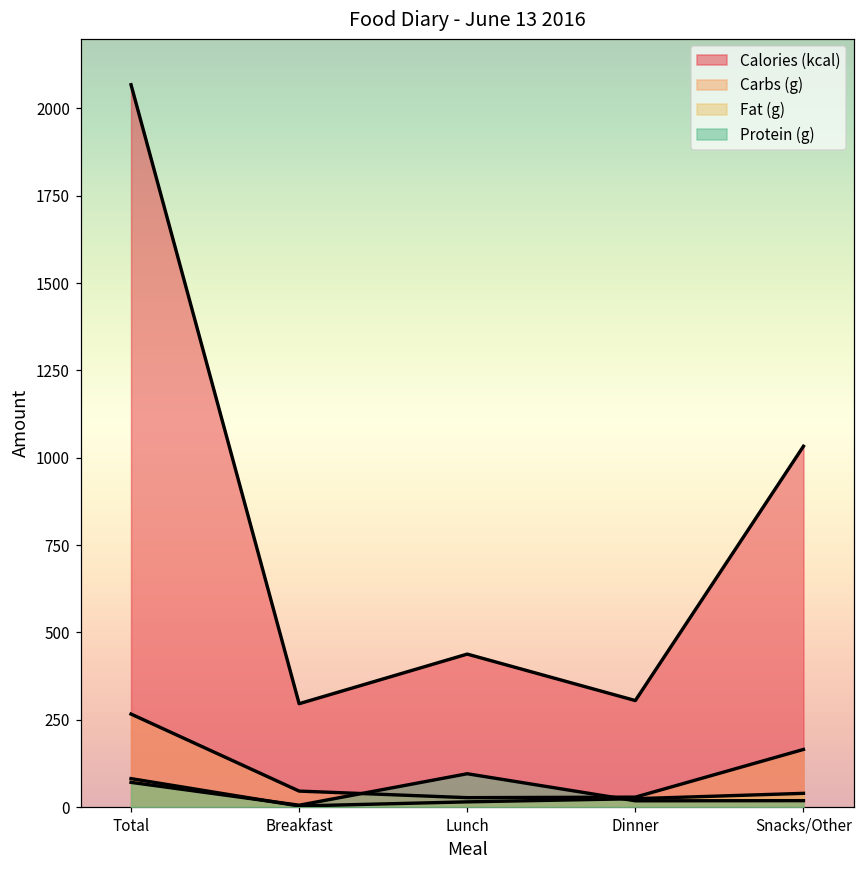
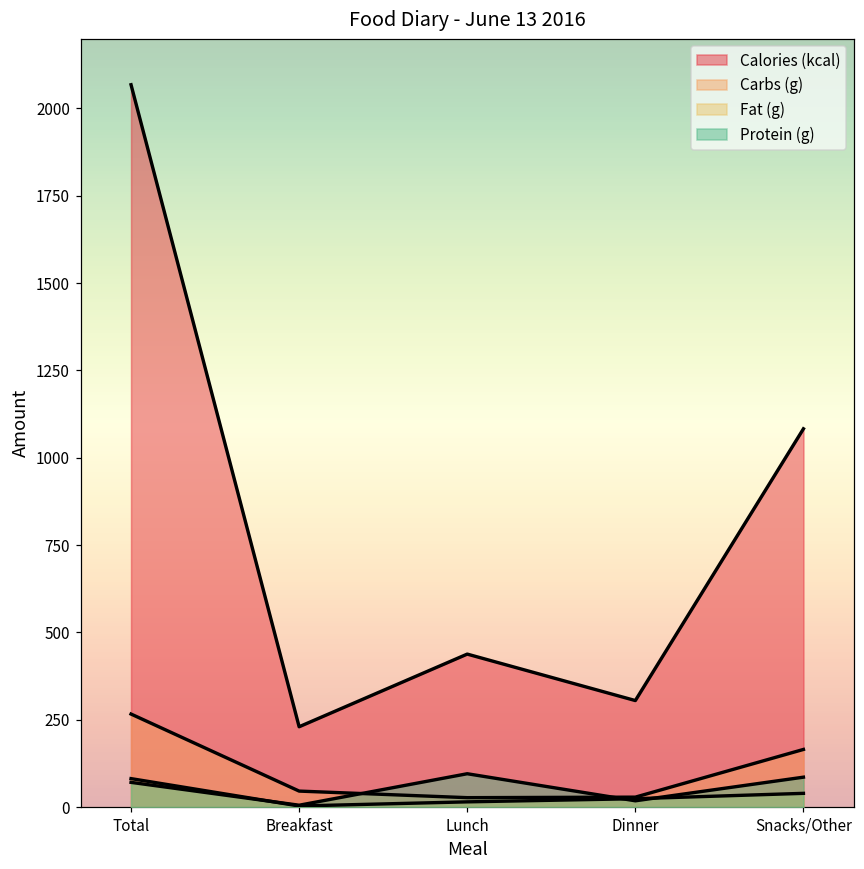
Calories (kcal), Breakfast: 300 -> 230
Calories (kcal), Snacks/Other: 1030 -> 1080
Protein (g), Snacks/Other: 20 -> 90
